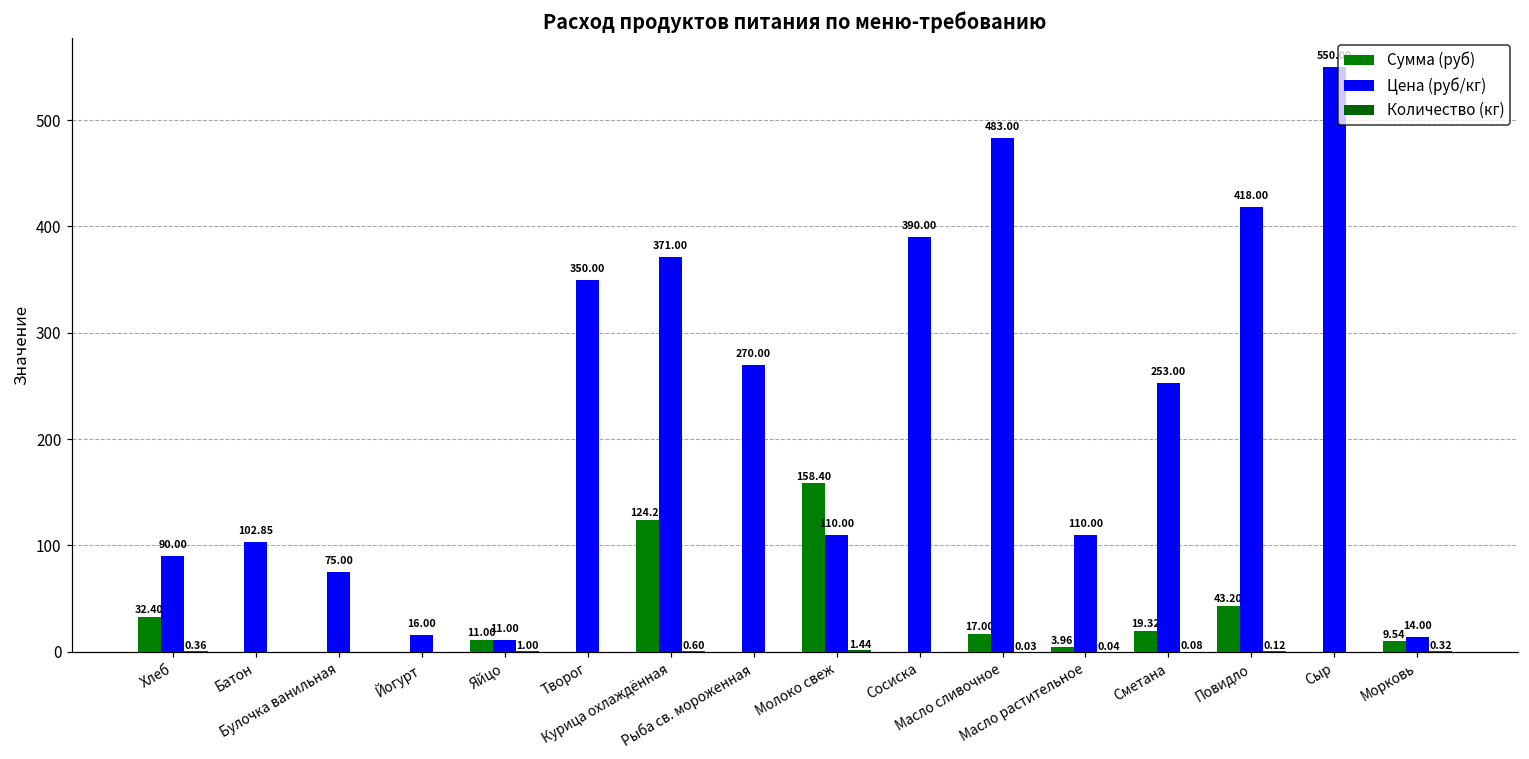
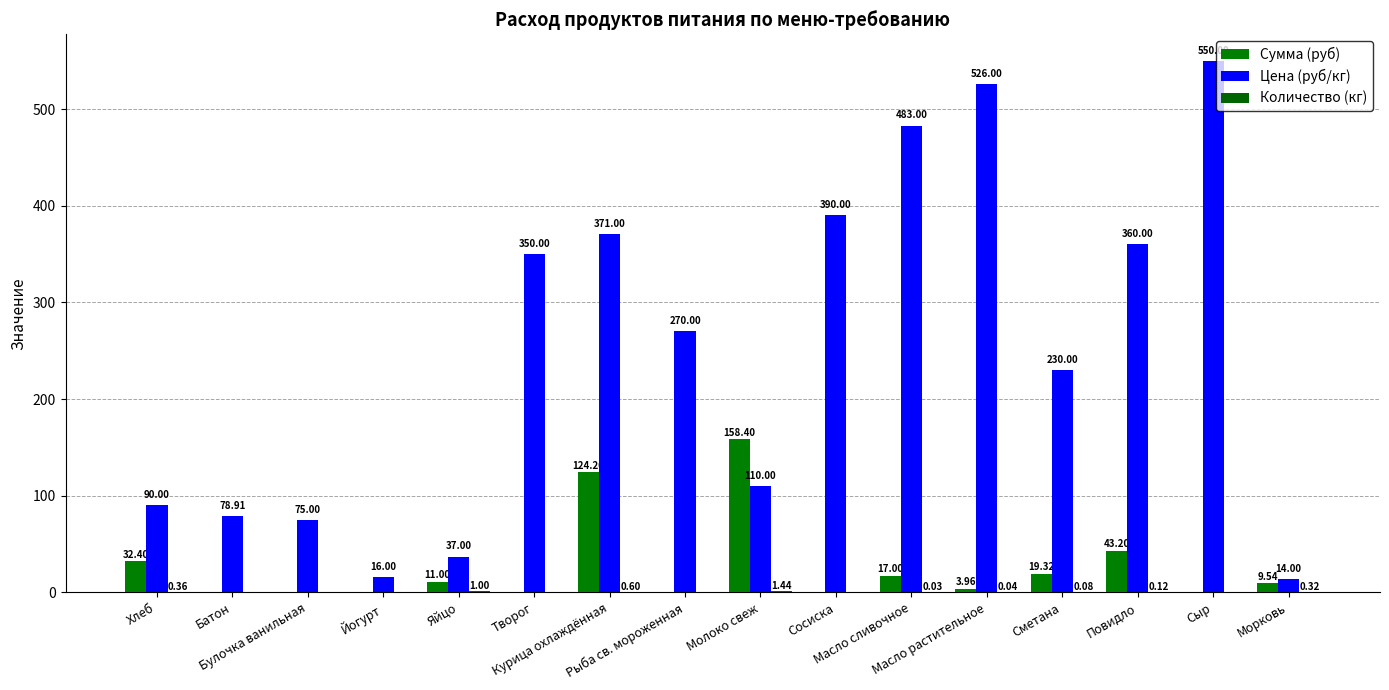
Цена (руб/кг), Батон: 102.85 -> 78.91
Цена (руб/кг), Яйцо: 11.00 -> 37.00
Цена (руб/кг), Масло растительное: 110.00 -> 526.00
Цена (руб/кг), Сметана: 253.00 -> 230.00
Цена (руб/кг), Повидло: 418.00 -> 360.00
